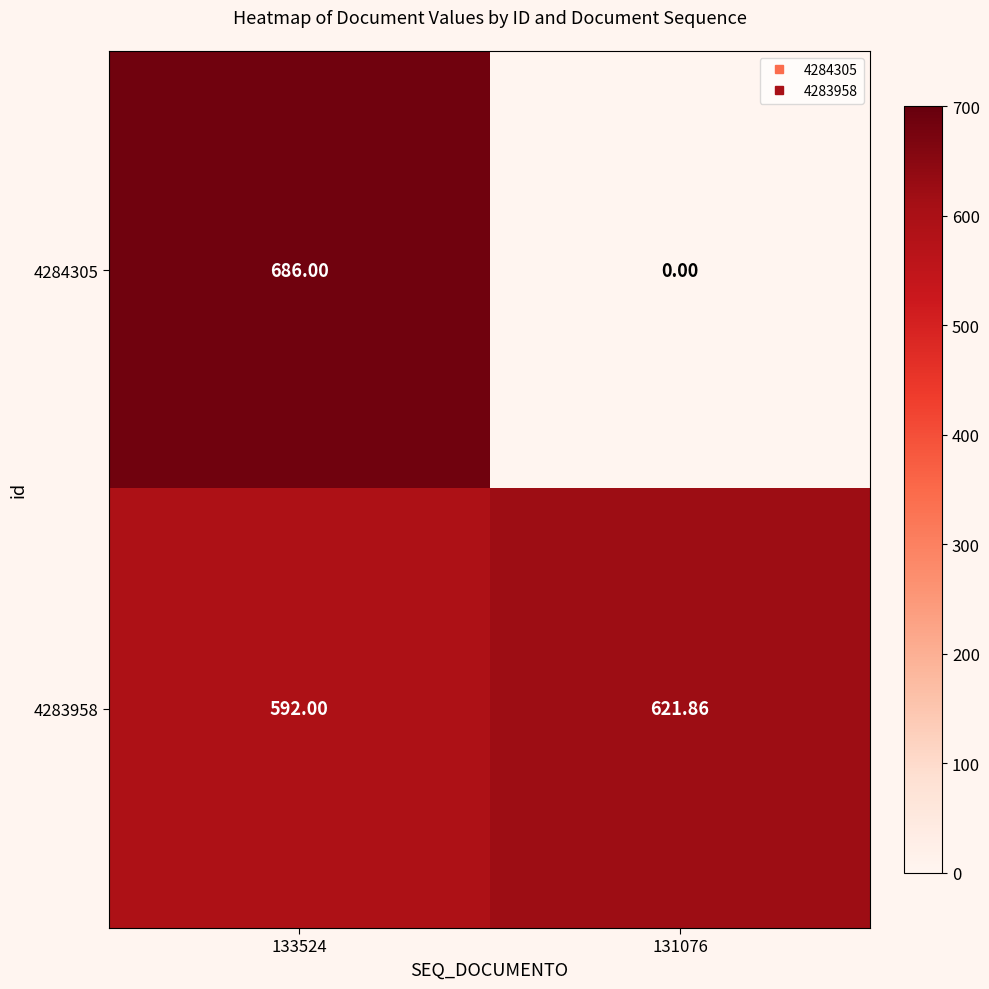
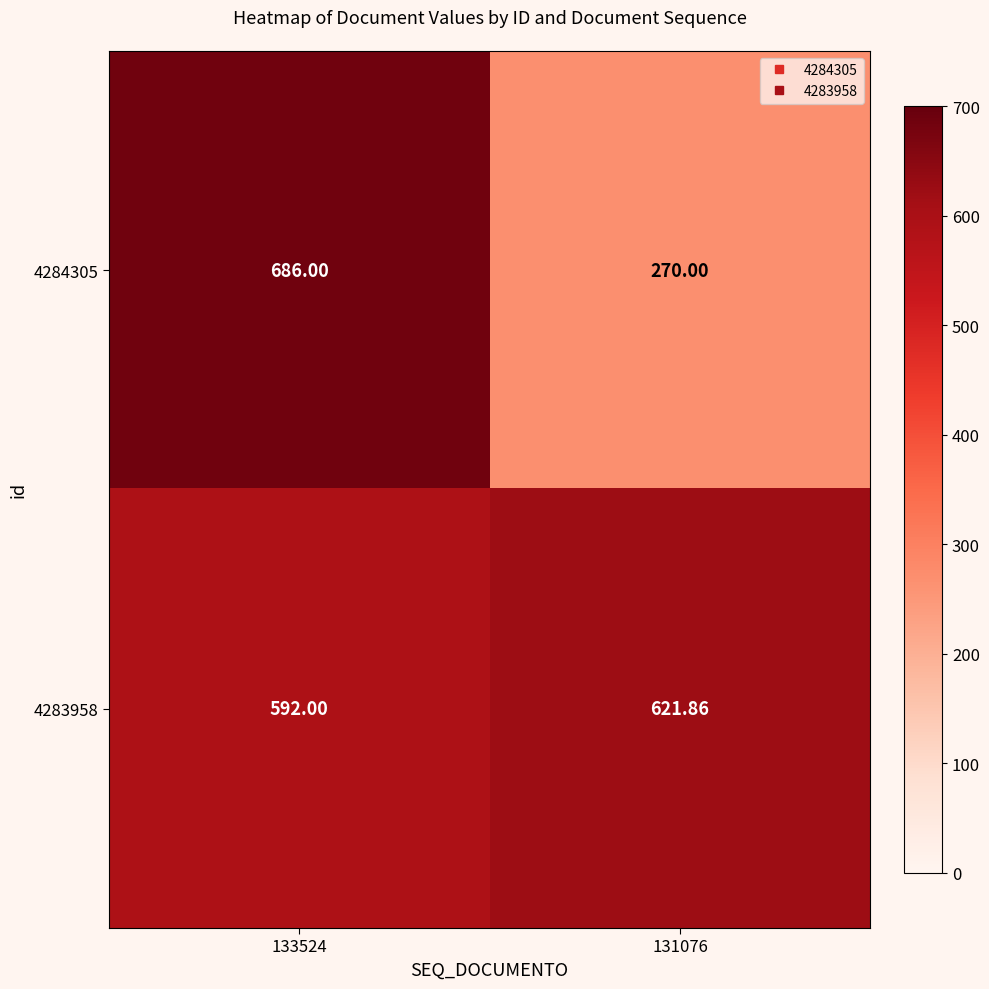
4284305, 131076: 0.00 -> 270.00
